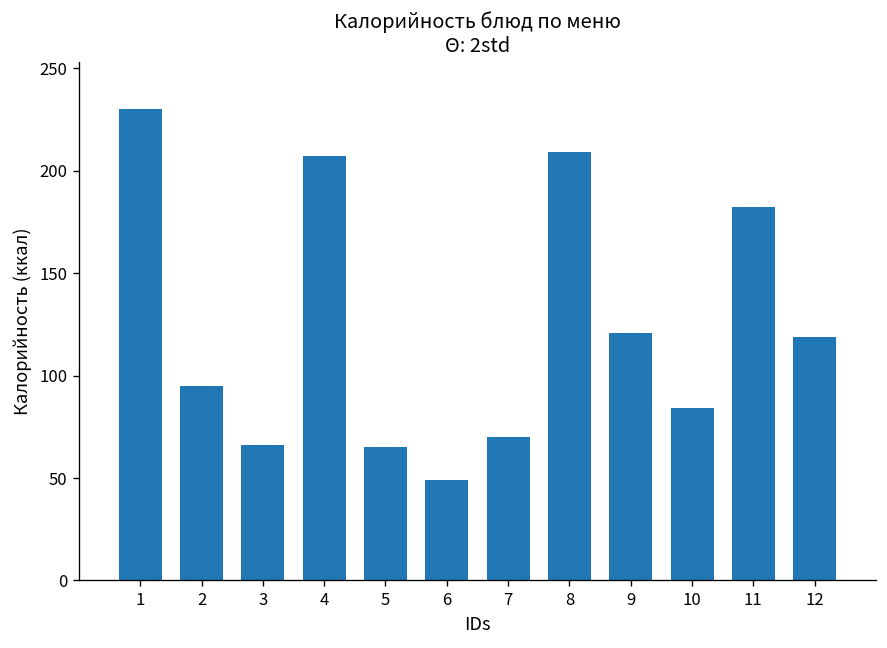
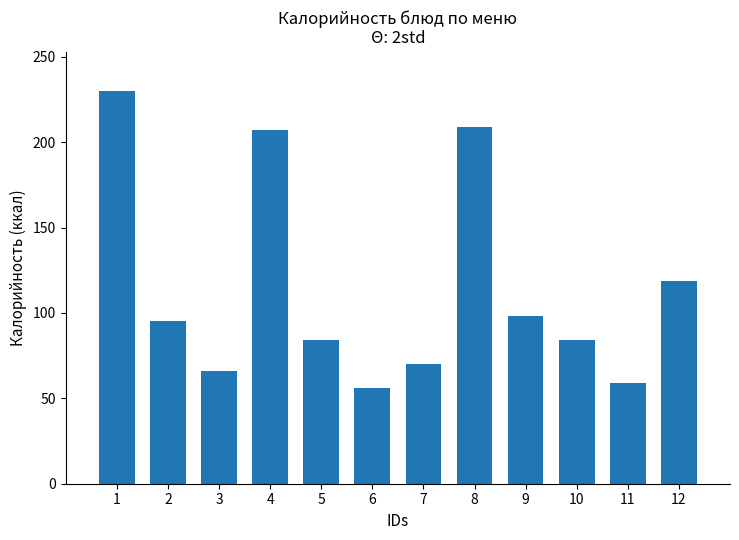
5: 65 -> 84
6: 49 -> 56
9: 121 -> 98
11: 182 -> 59
